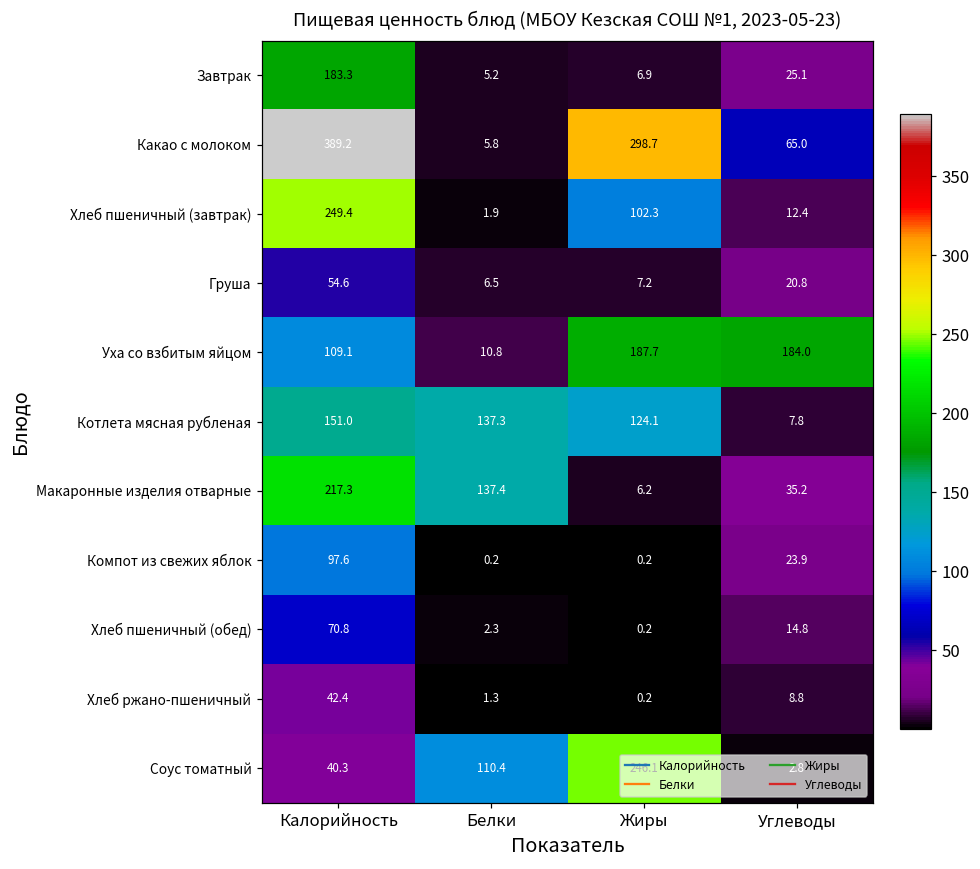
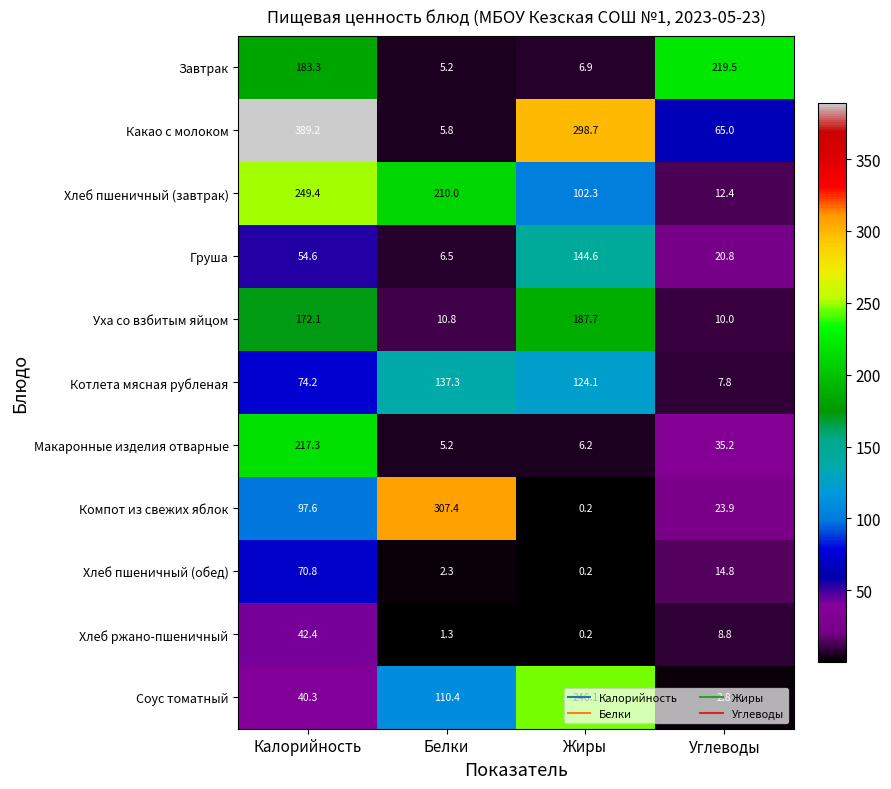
Завтрак, Углеводы: 25.1 -> 219.5
Хлеб пшеничный (завтрак), Белки: 1.9 -> 210.0
Груша, Жиры: 7.2 -> 144.6
Уха со взбитым яйцом, Калорийность: 109.1 -> 172.1
Уха со взбитым яйцом, Углеводы: 184.0 -> 10.0
Котлета мясная рубленая, Калорийность: 151.0 -> 74.2
Макаронные изделия отварные, Белки: 137.4 -> 5.2
Компот из свежих яблок, Белки: 0.2 -> 307.4
